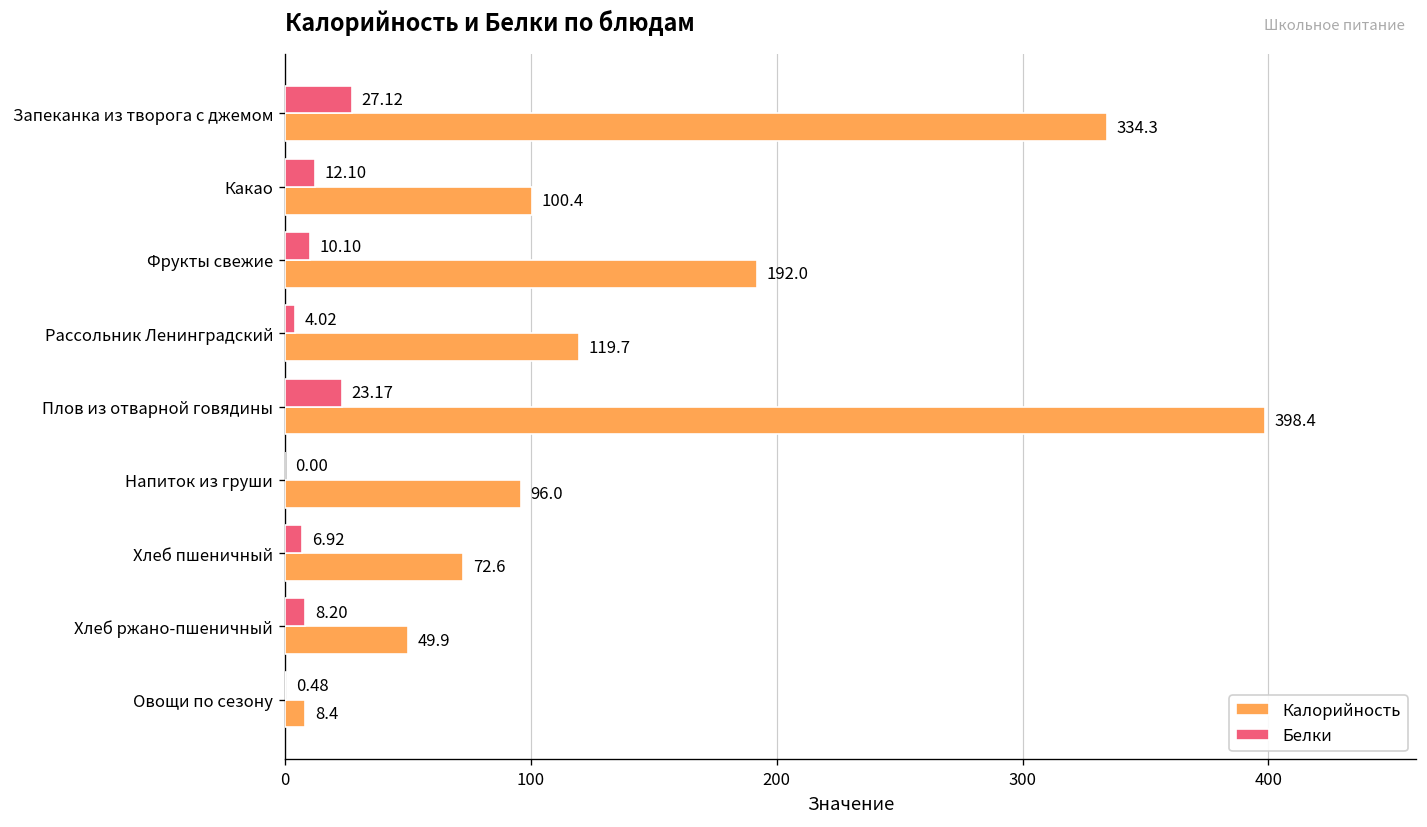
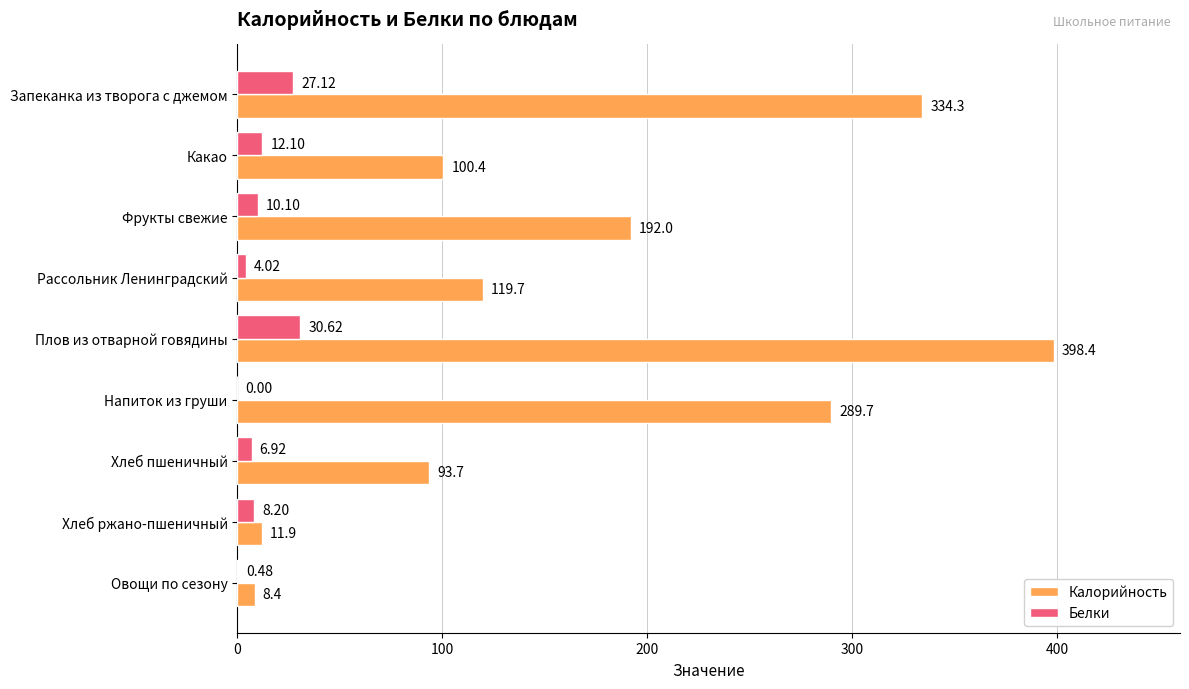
Белки, Плов из отварной говядины: 23.17 -> 30.62
Калорийность, Напиток из груши: 96.0 -> 289.7
Калорийность, Хлеб пшеничный: 72.6 -> 93.7
Калорийность, Хлеб ржано-пшеничный: 49.9 -> 11.9
